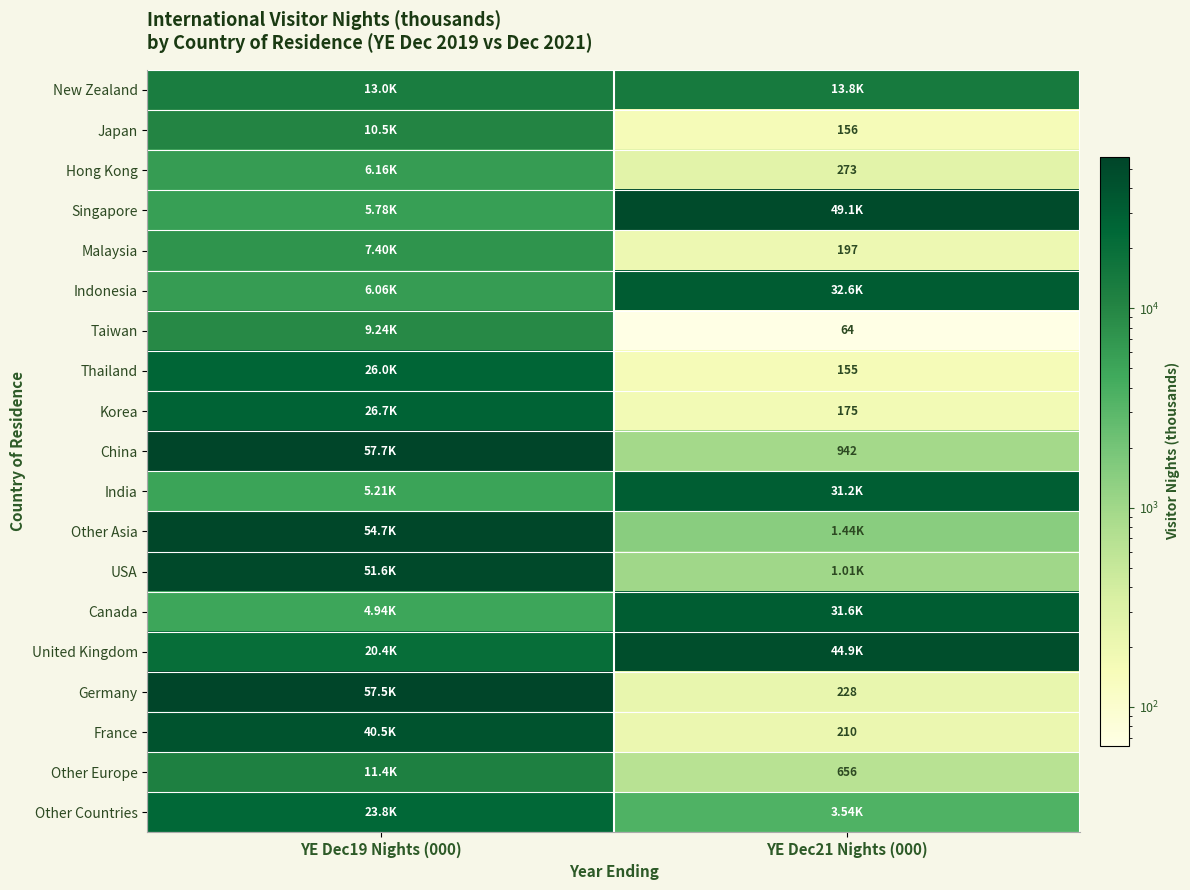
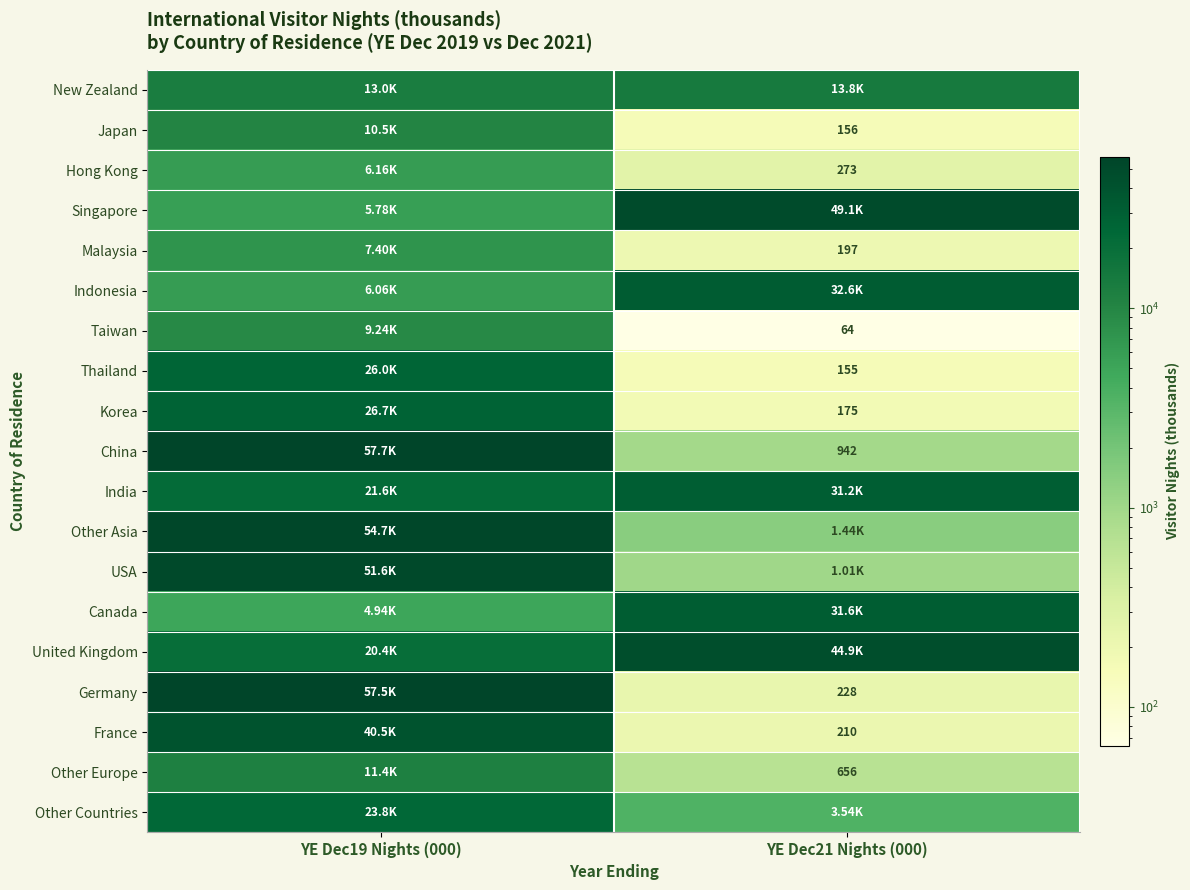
India, YE Dec19 Nights (000): 5.21K -> 21.6K
